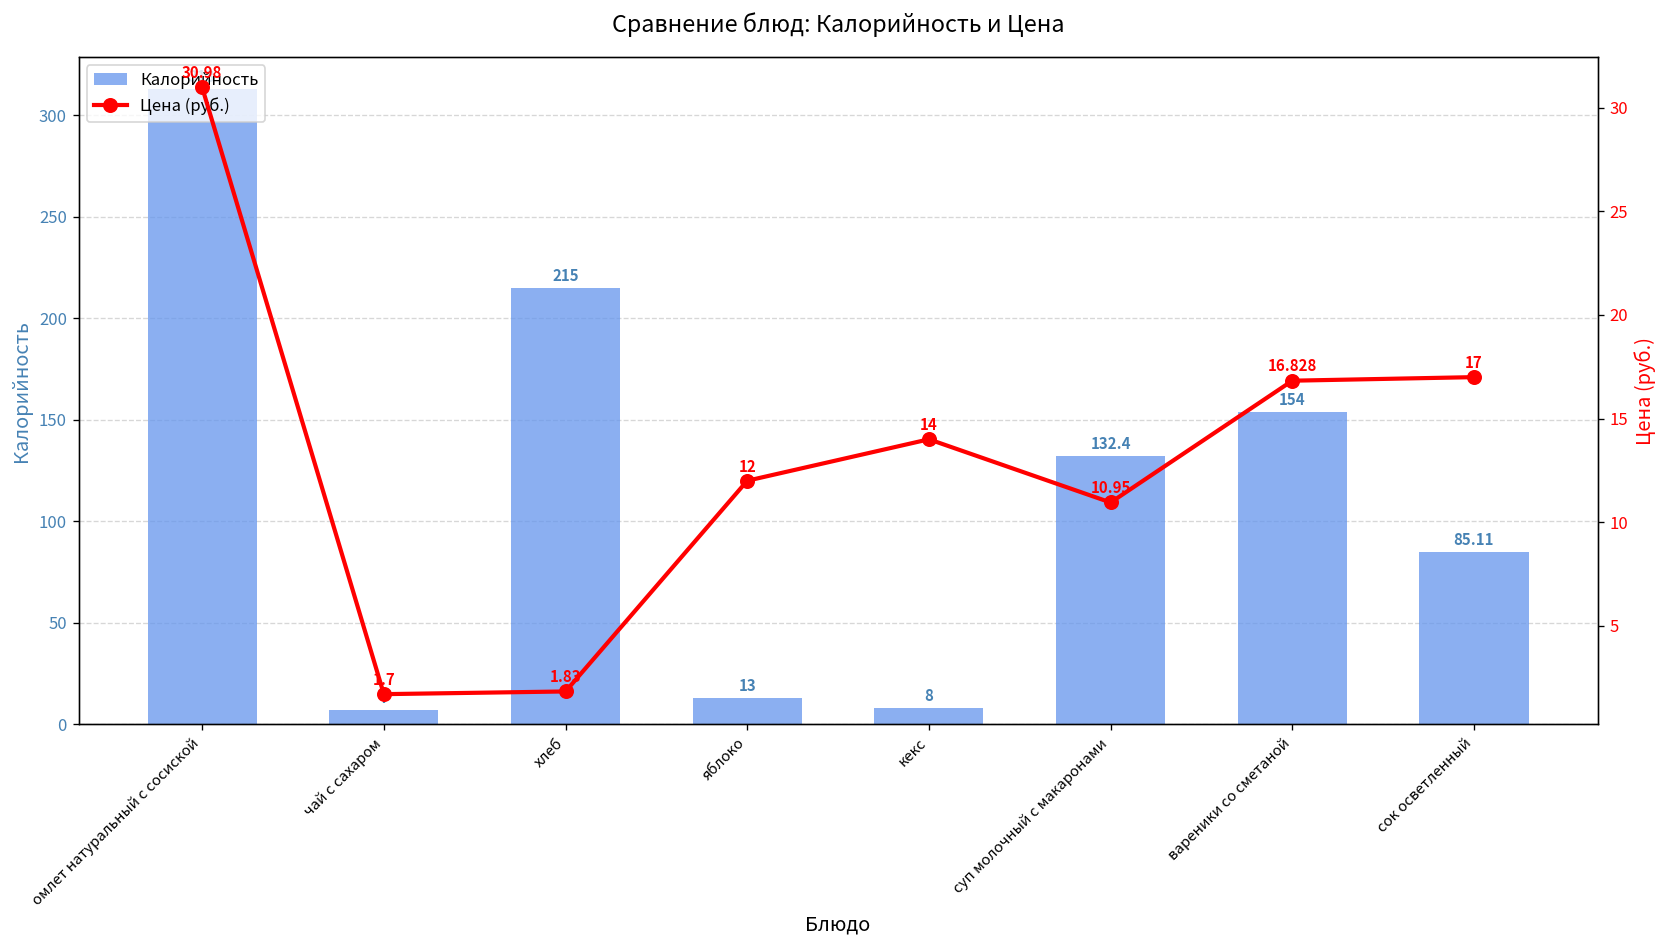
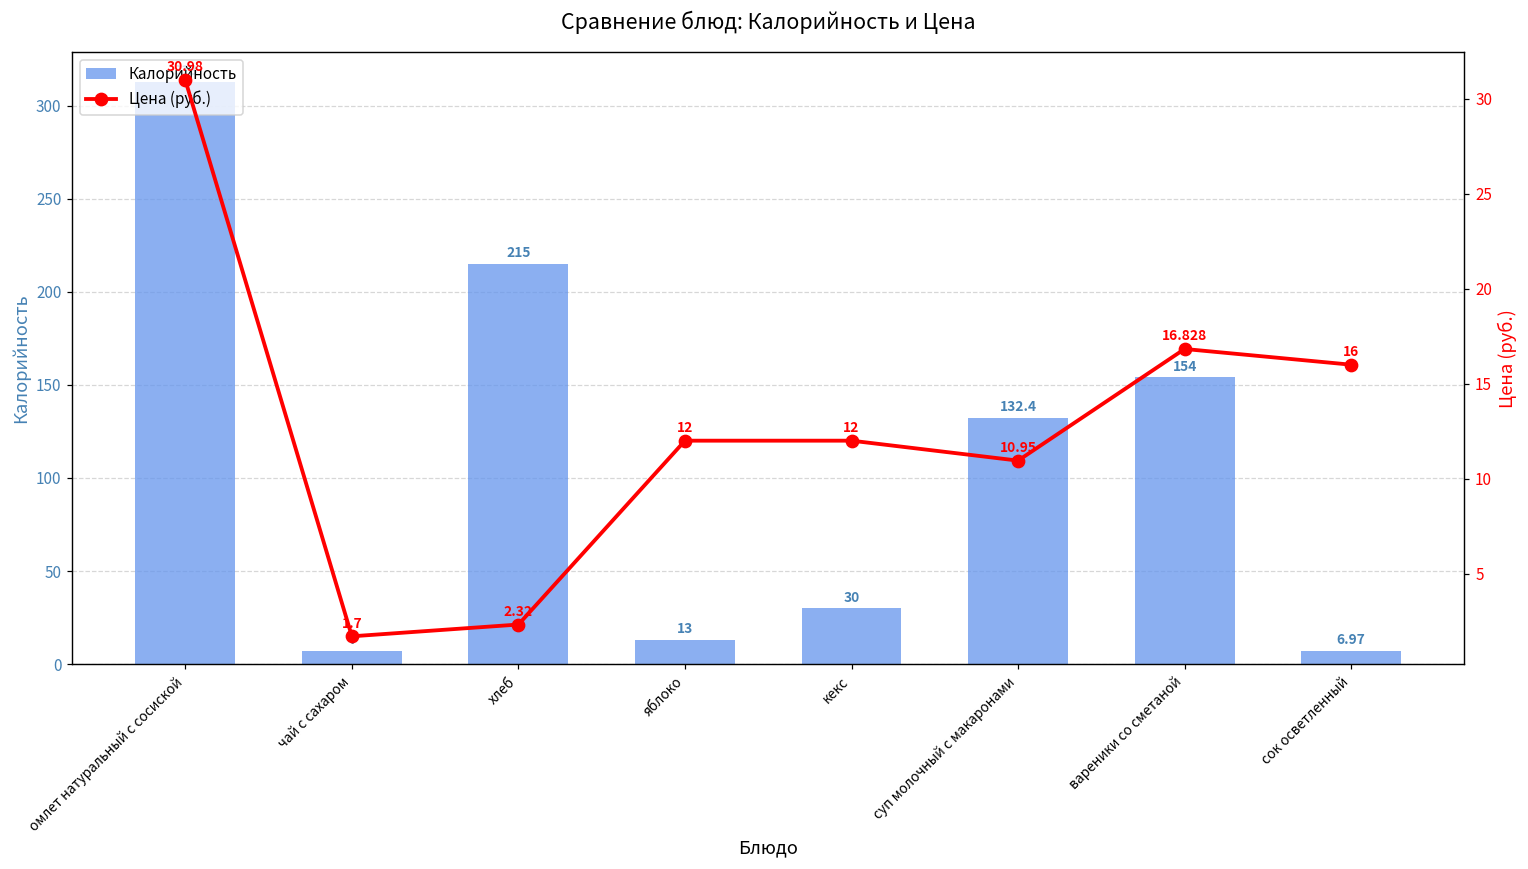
Калорийность, кекс: 8 -> 30
Калорийность, сок осветленный: 85.11 -> 6.97
Цена (руб.), хлеб: 1.83 -> 2.32
Цена (руб.), кекс: 14 -> 12
Цена (руб.), сок осветленный: 17 -> 16
